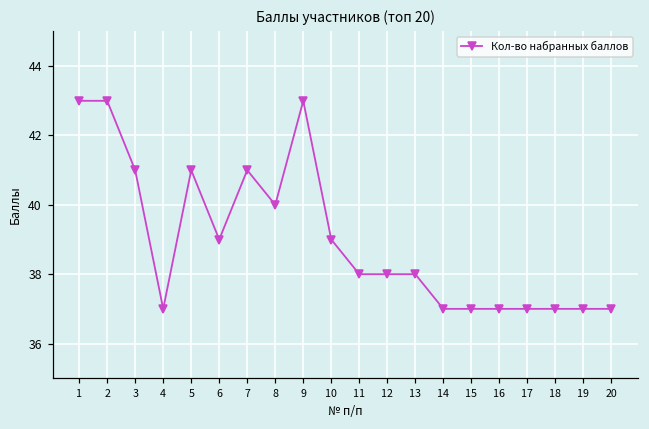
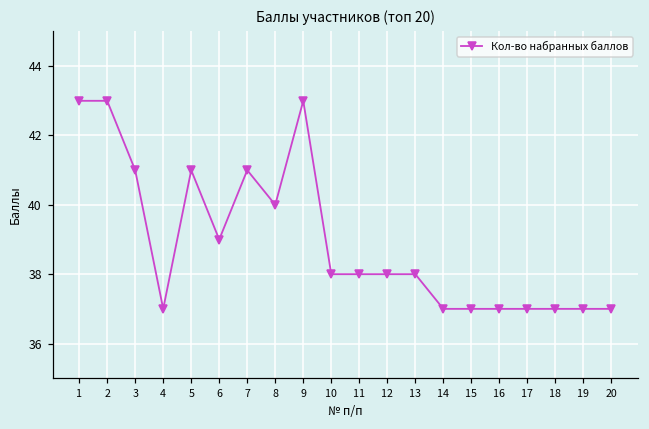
10: 39 -> 38
